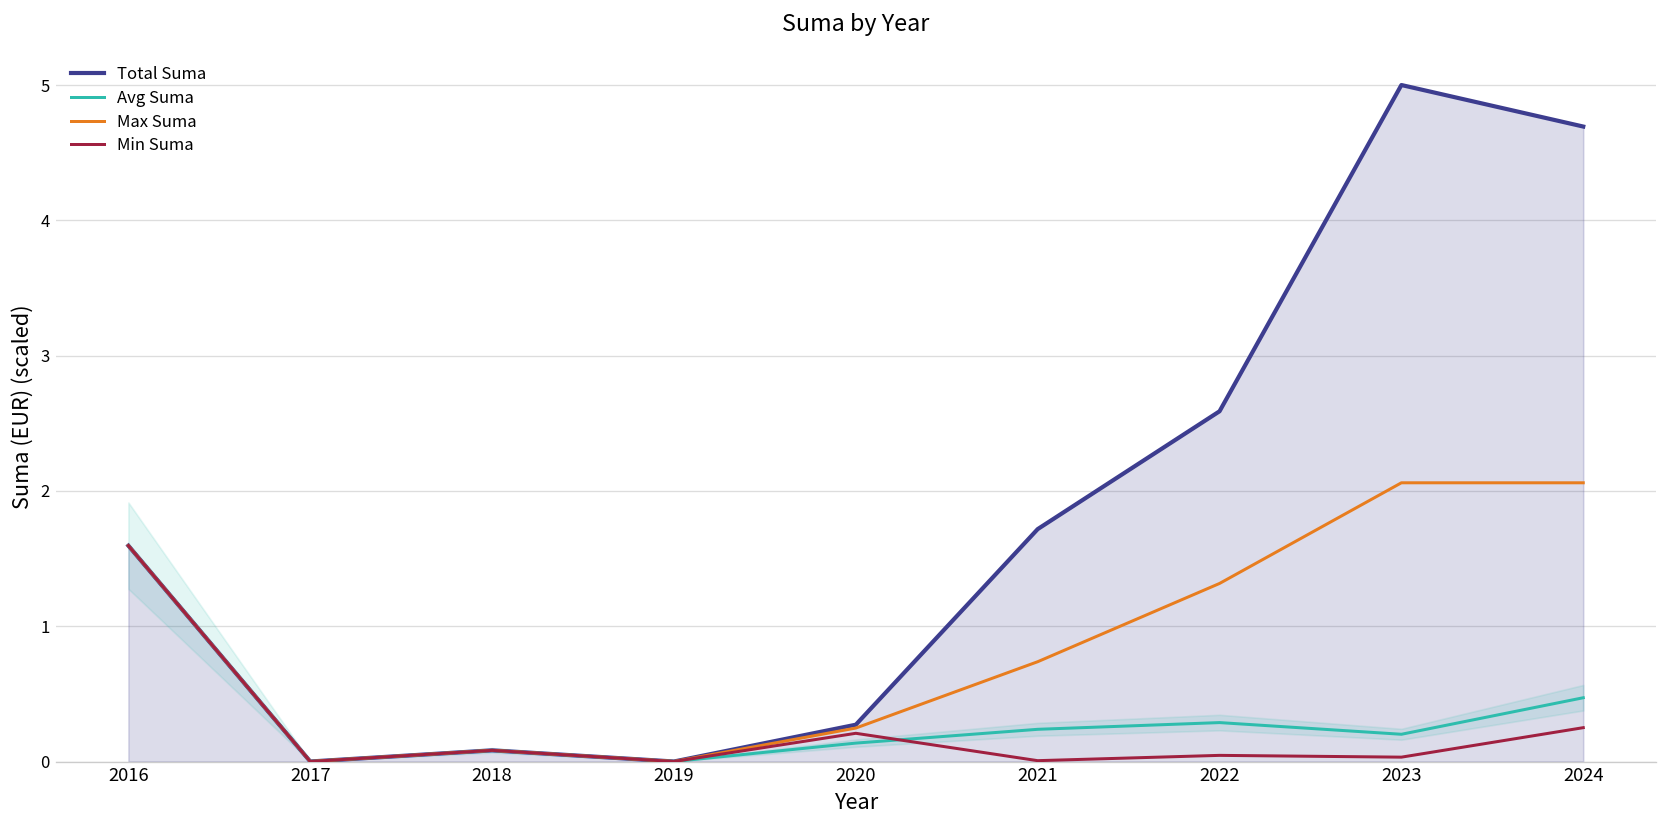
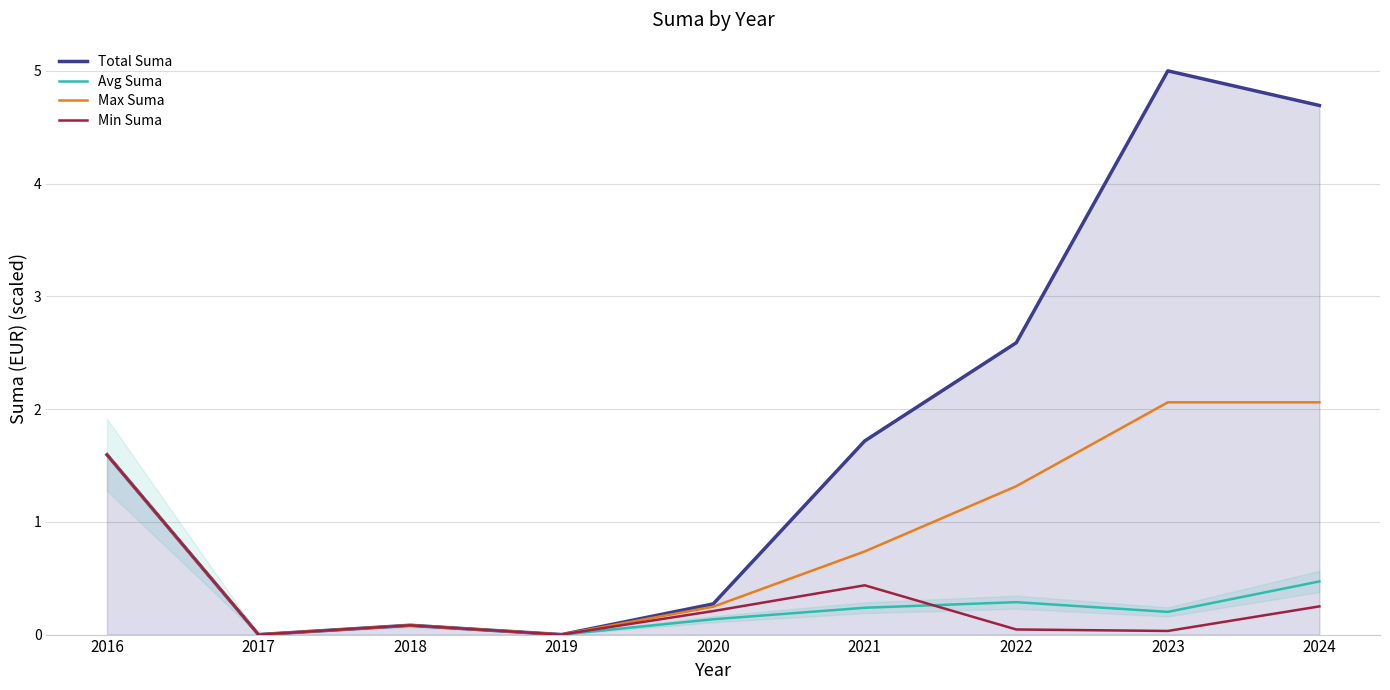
Min Suma, 2021: 0.01 -> 0.44
